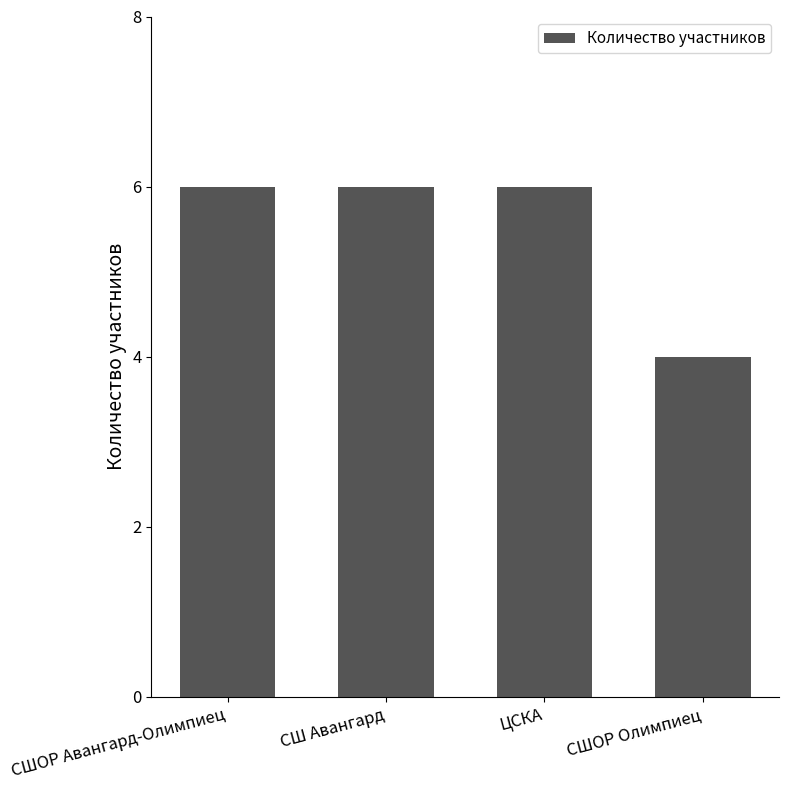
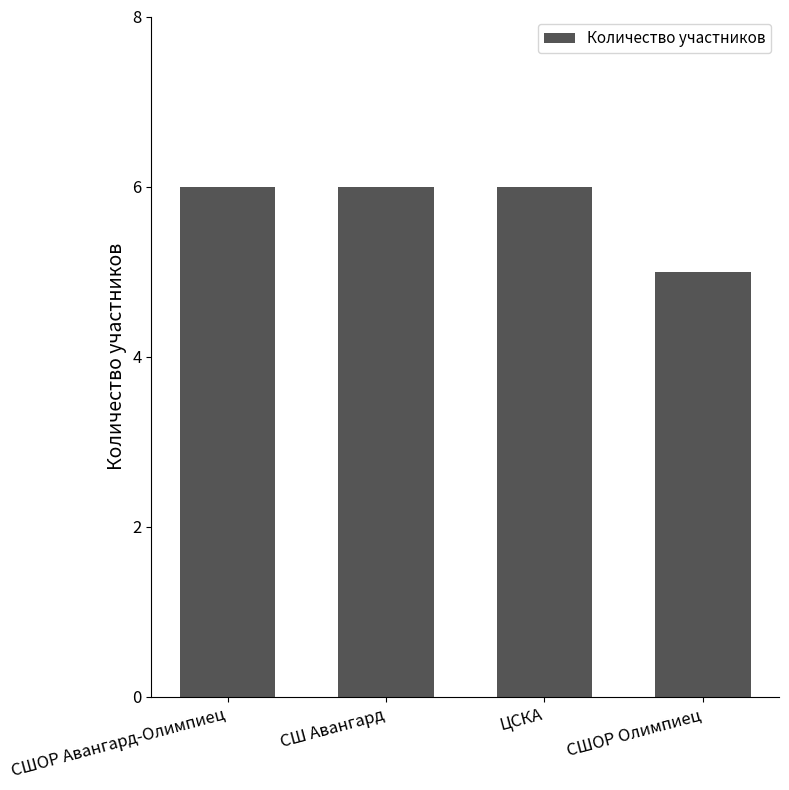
СШОР Олимпиец: 4 -> 5
